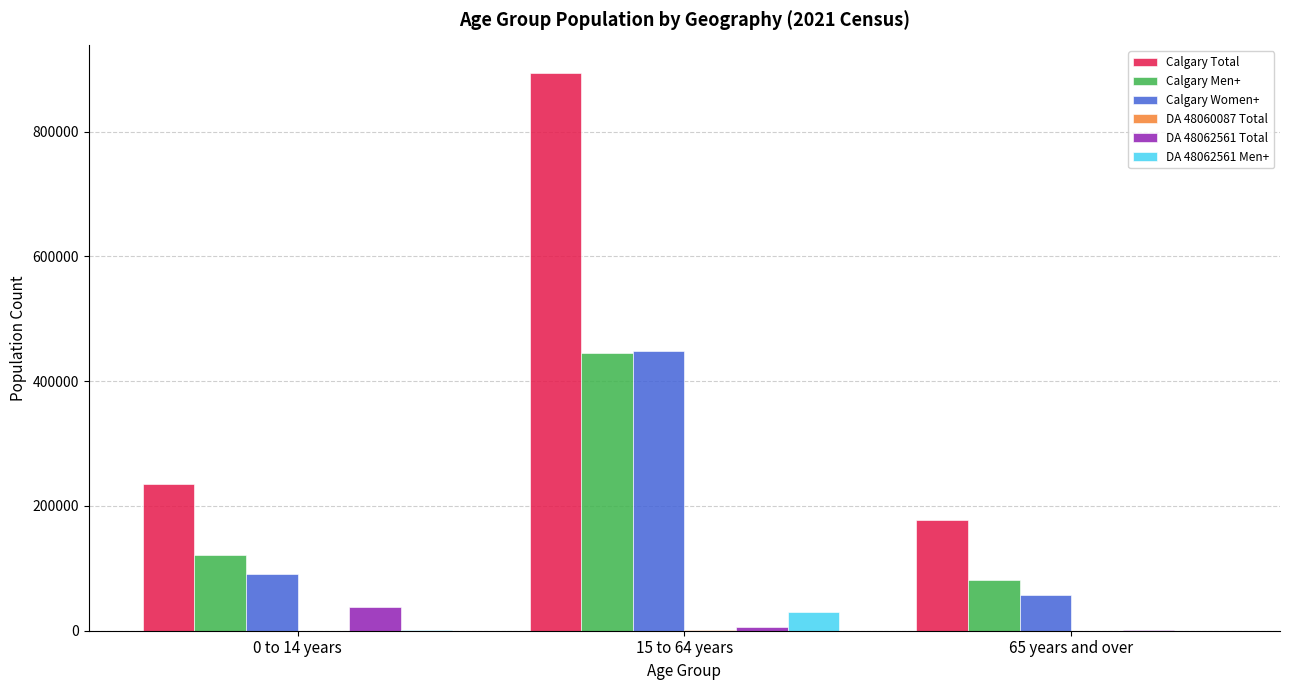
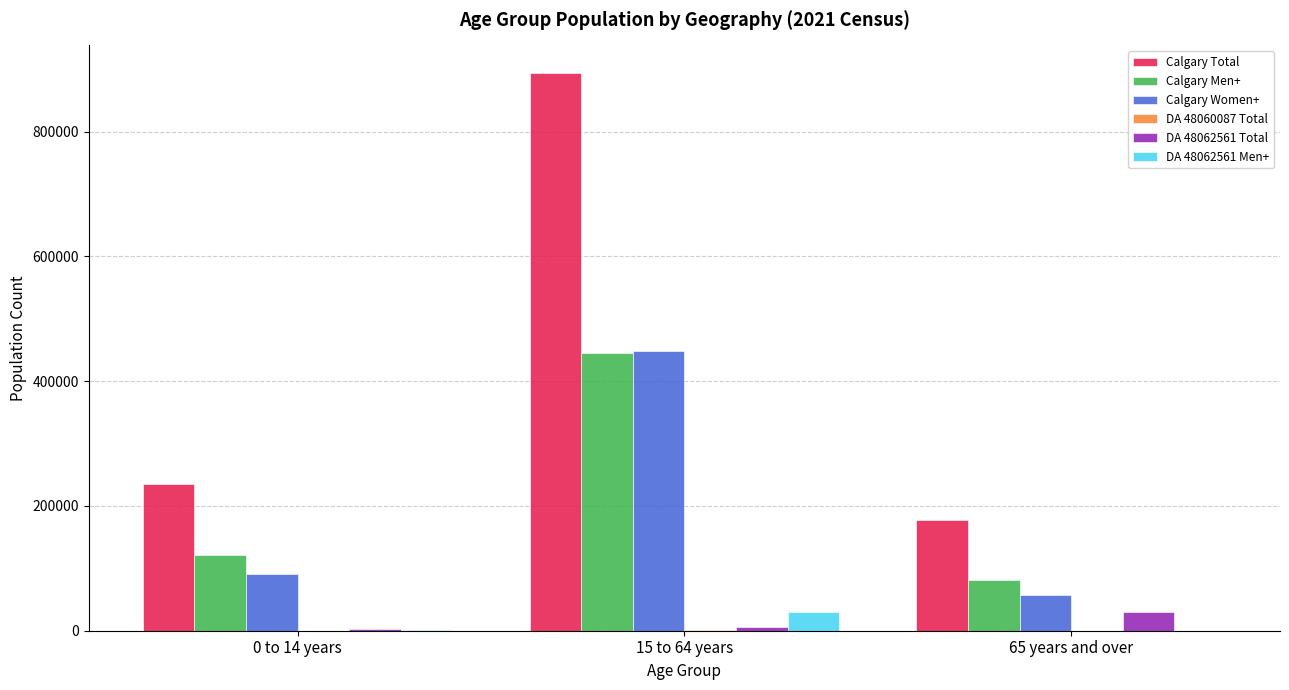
DA 48062561 Total, 0 to 14 years: 40000 -> 0
DA 48062561 Total, 65 years and over: 0 -> 30000
